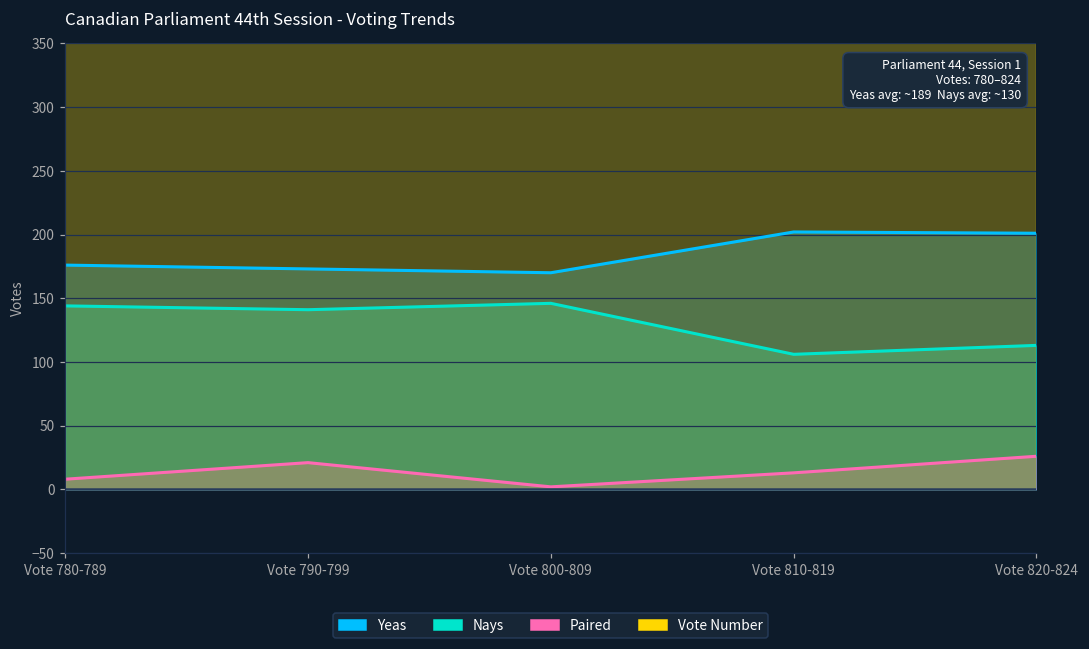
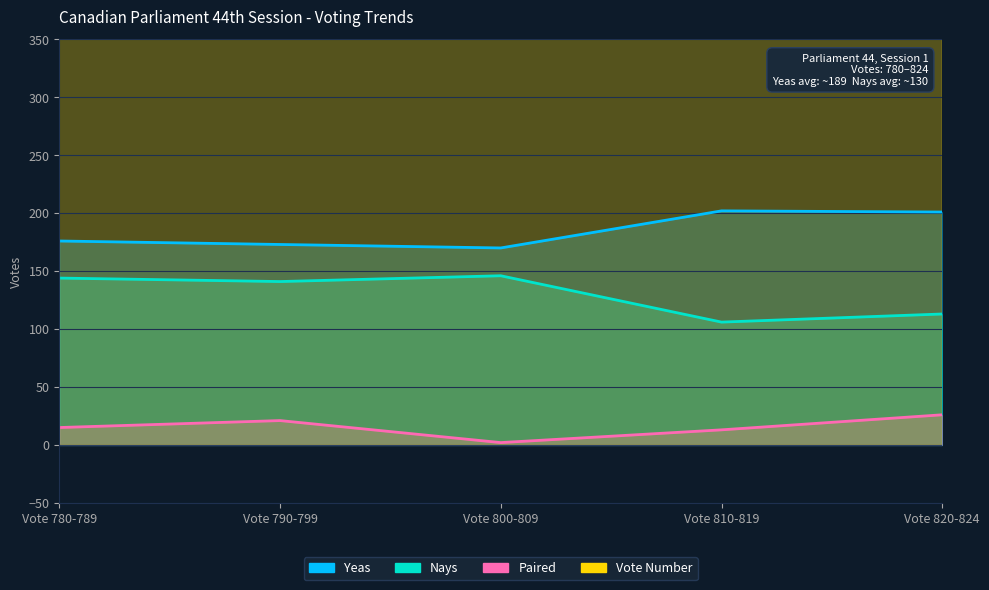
Paired, Vote 780-789: 8 -> 15
